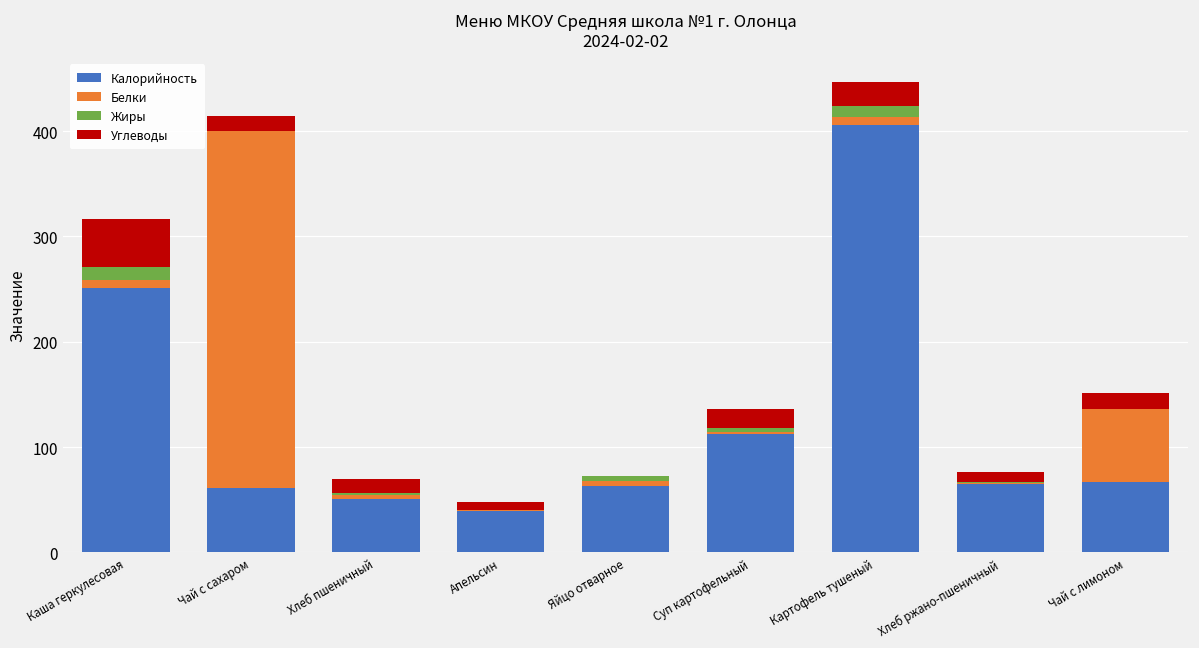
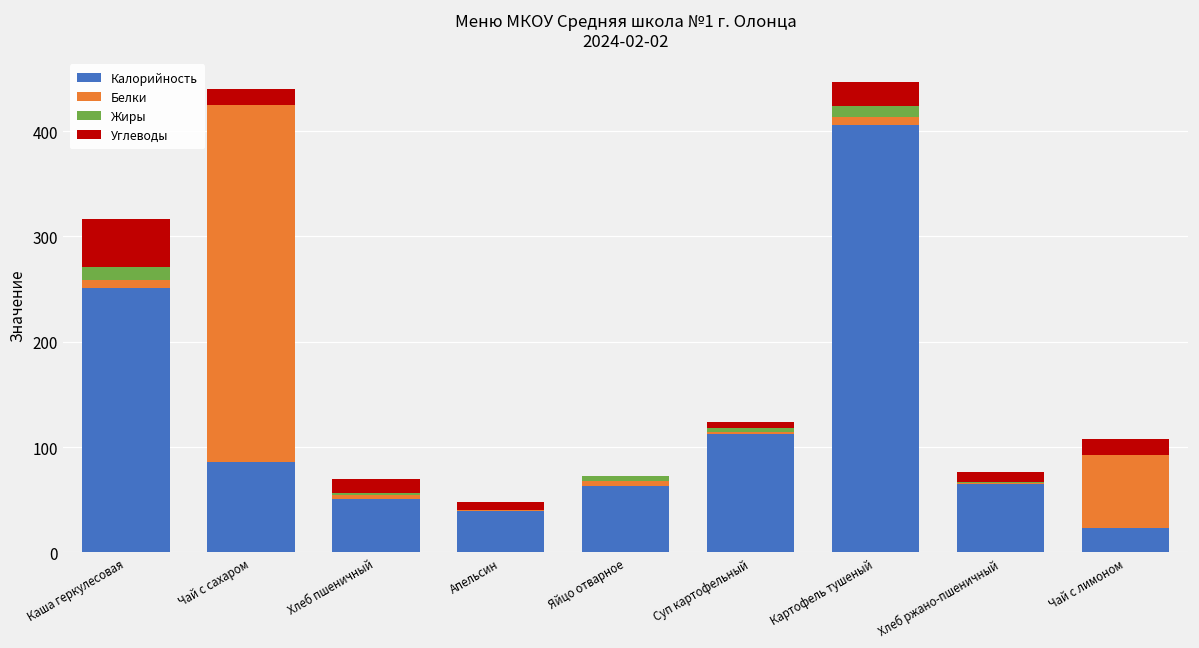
Калорийность, Чай с сахаром: 60 -> 90
Углеводы, Суп картофельный: 20 -> 10
Калорийность, Чай с лимоном: 70 -> 20
